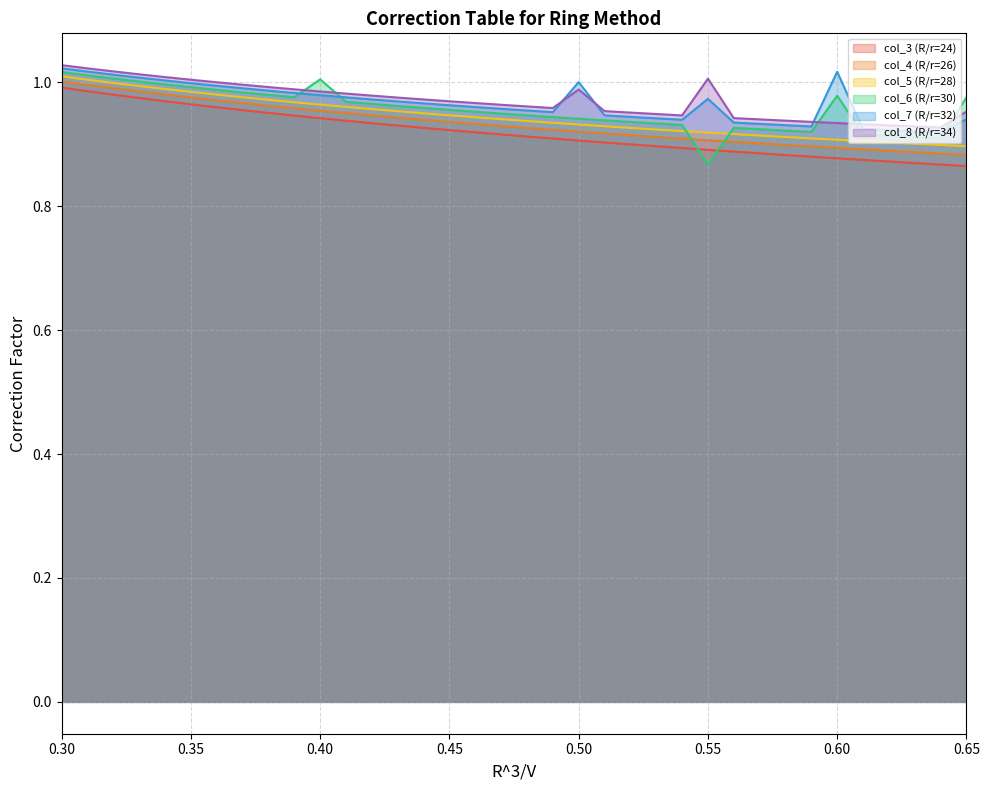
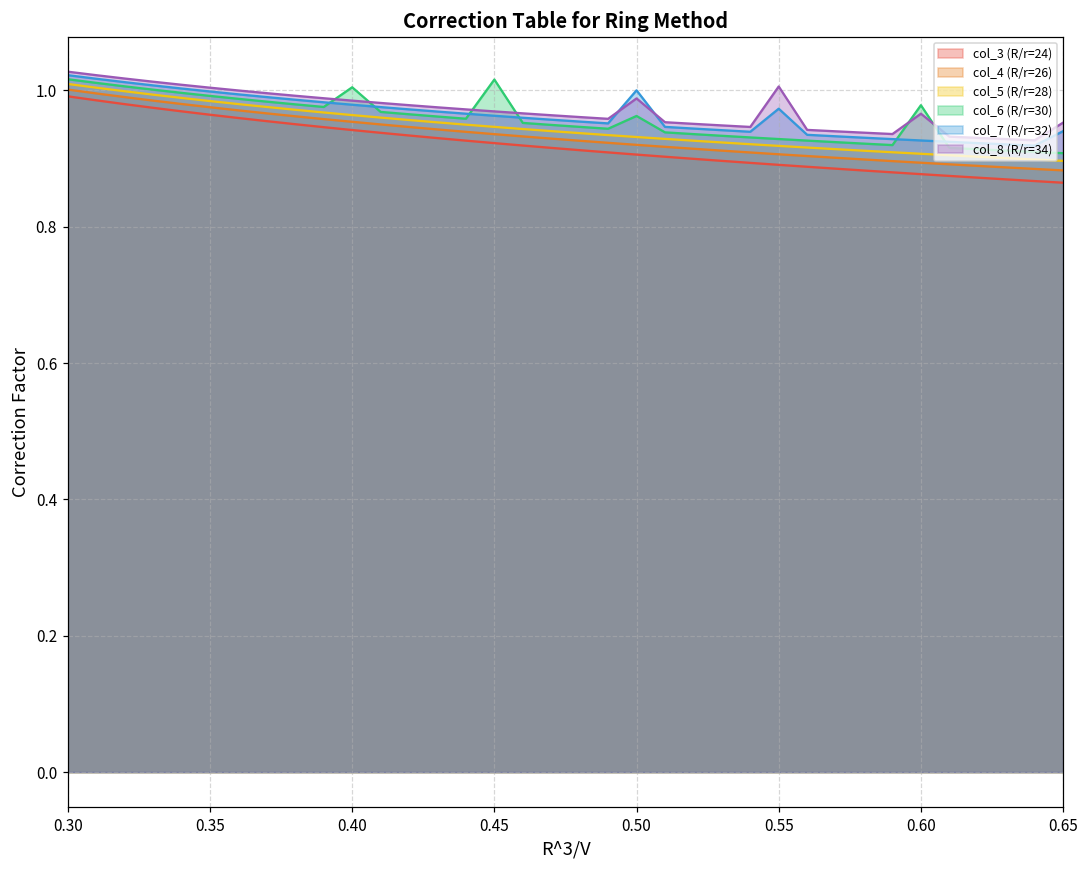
col_6 (R/r=30), 0.45: 0.96 -> 1.02
col_6 (R/r=30), 0.50: 0.94 -> 0.96
col_6 (R/r=30), 0.55: 0.87 -> 0.93
col_7 (R/r=32), 0.60: 1.02 -> 0.93
col_8 (R/r=34), 0.60: 0.93 -> 0.97
col_6 (R/r=30), 0.65: 0.98 -> 0.91
